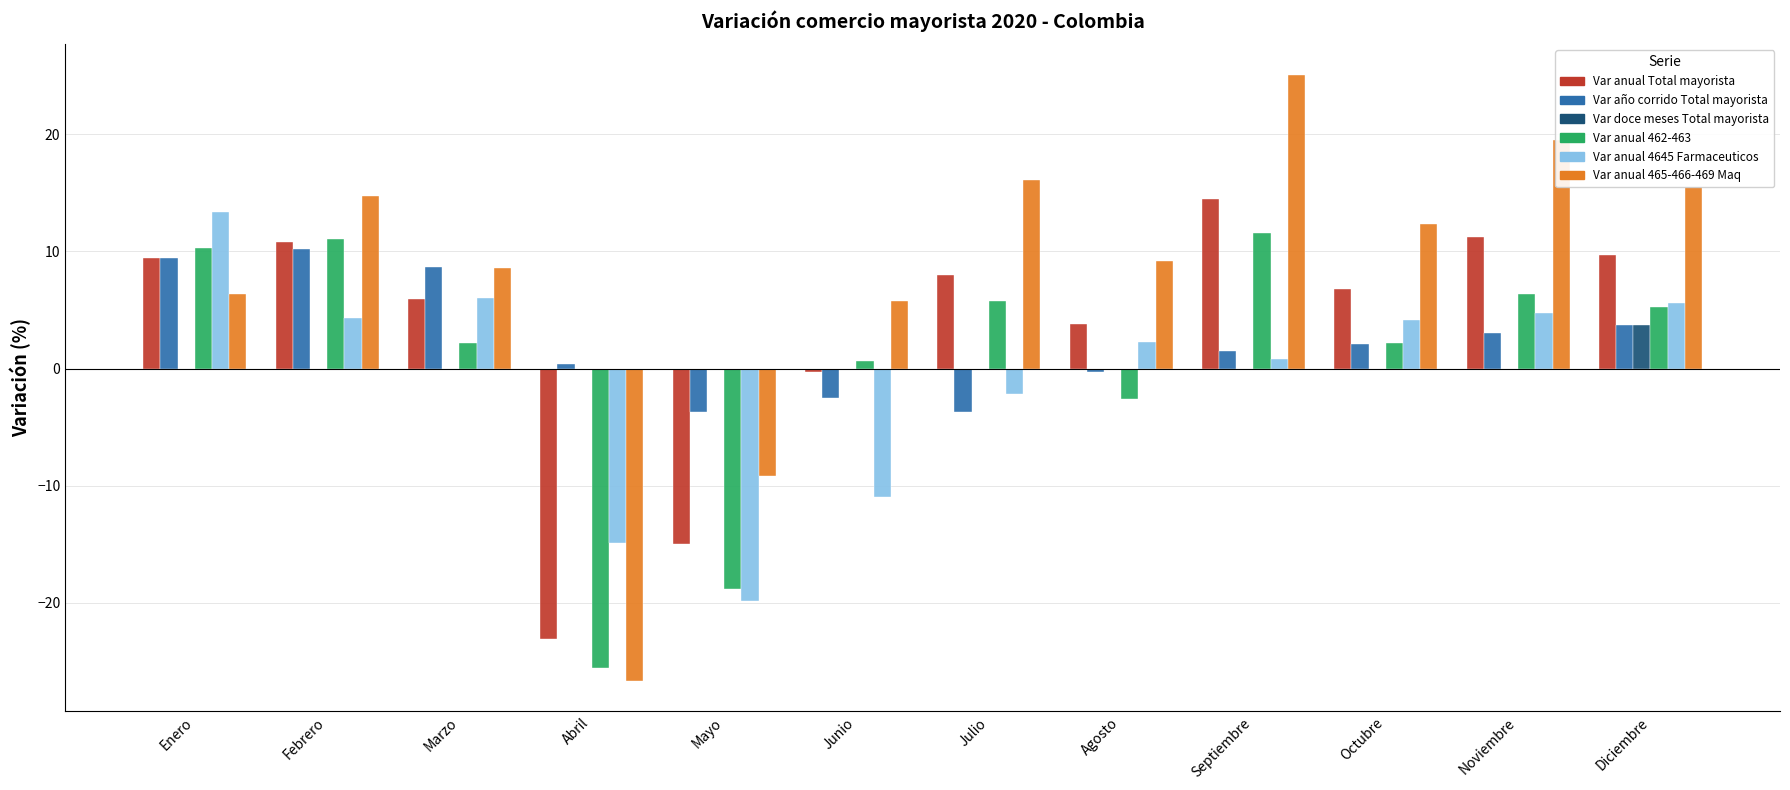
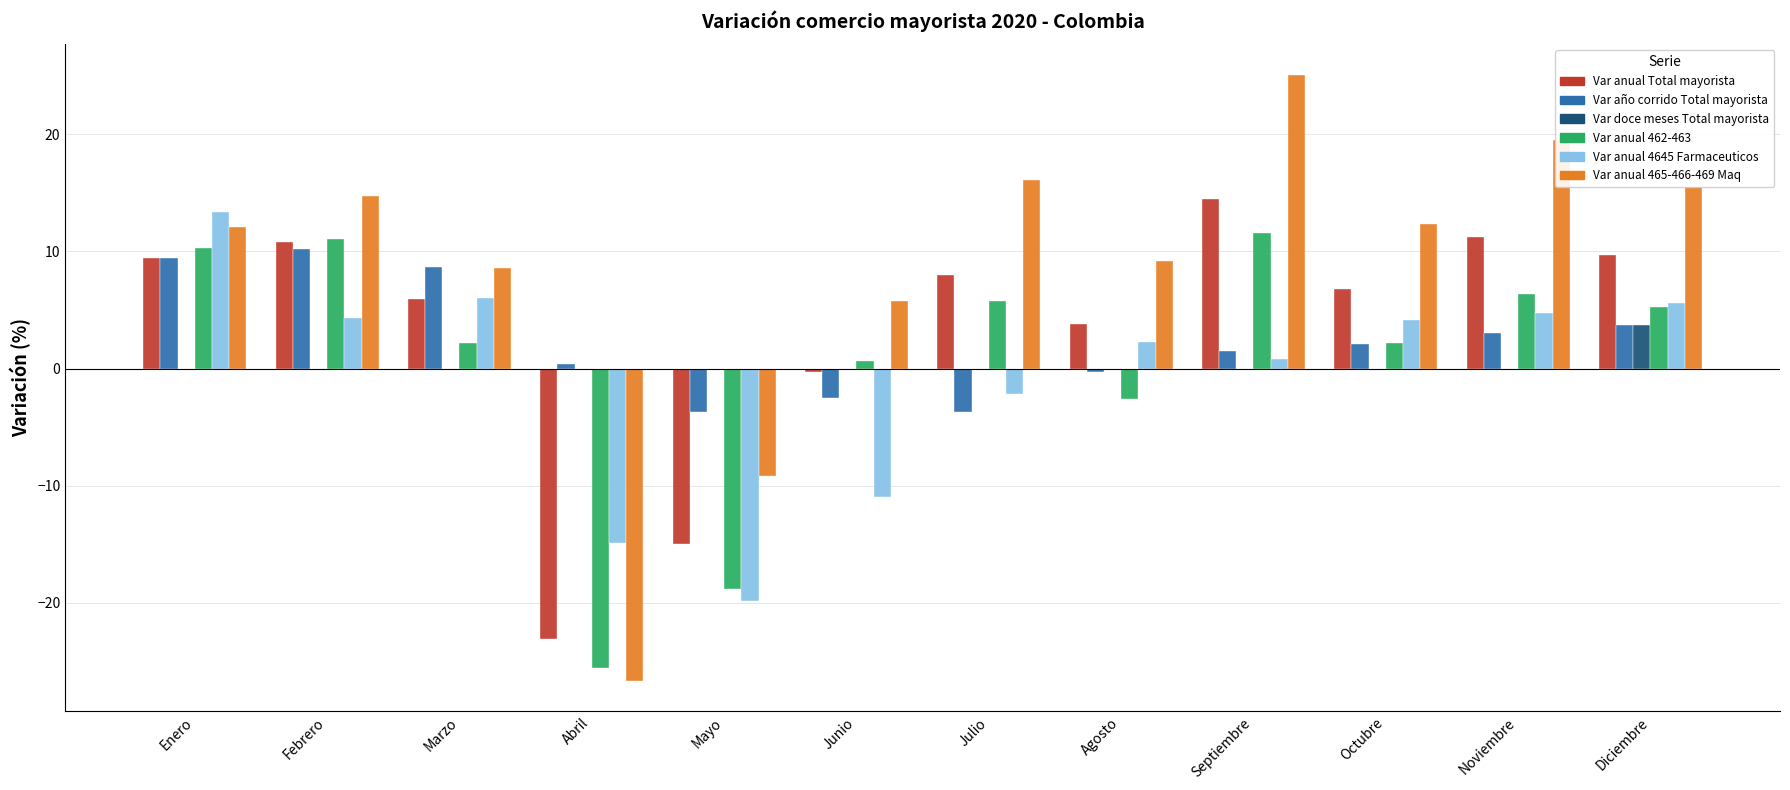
Var anual 465-466-469 Maq, Enero: 6.4 -> 12.1
